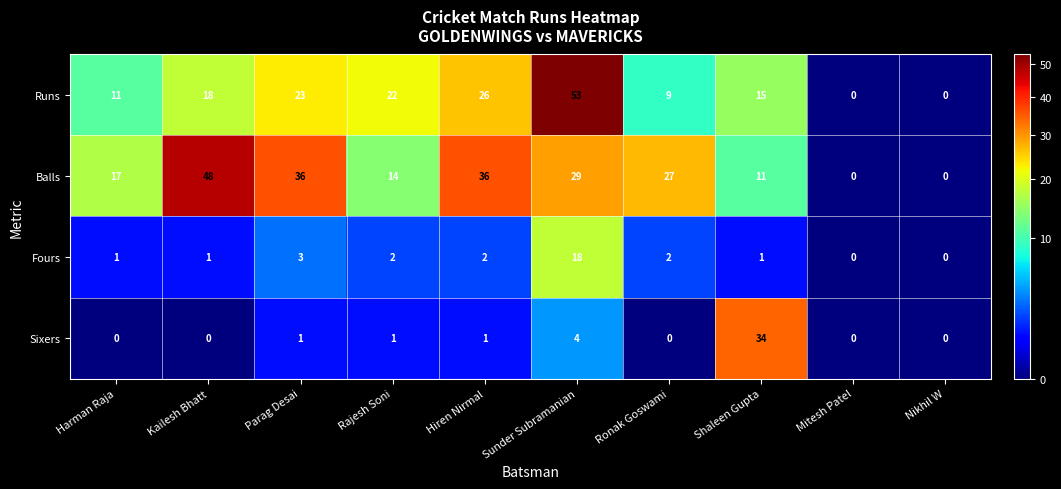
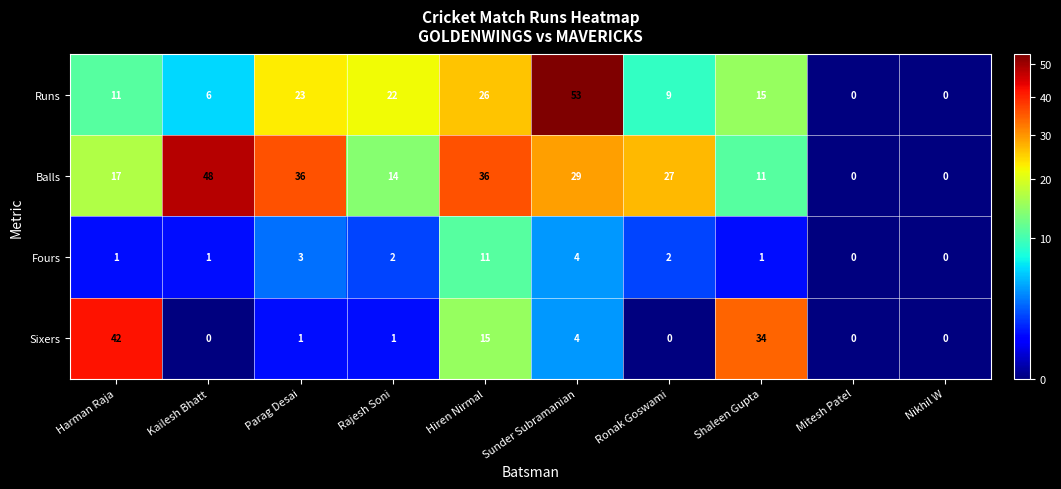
Runs, Kailesh Bhatt: 18 -> 6
Fours, Hiren Nirmal: 2 -> 11
Fours, Sunder Subramanian: 18 -> 4
Sixers, Harman Raja: 0 -> 42
Sixers, Hiren Nirmal: 1 -> 15
